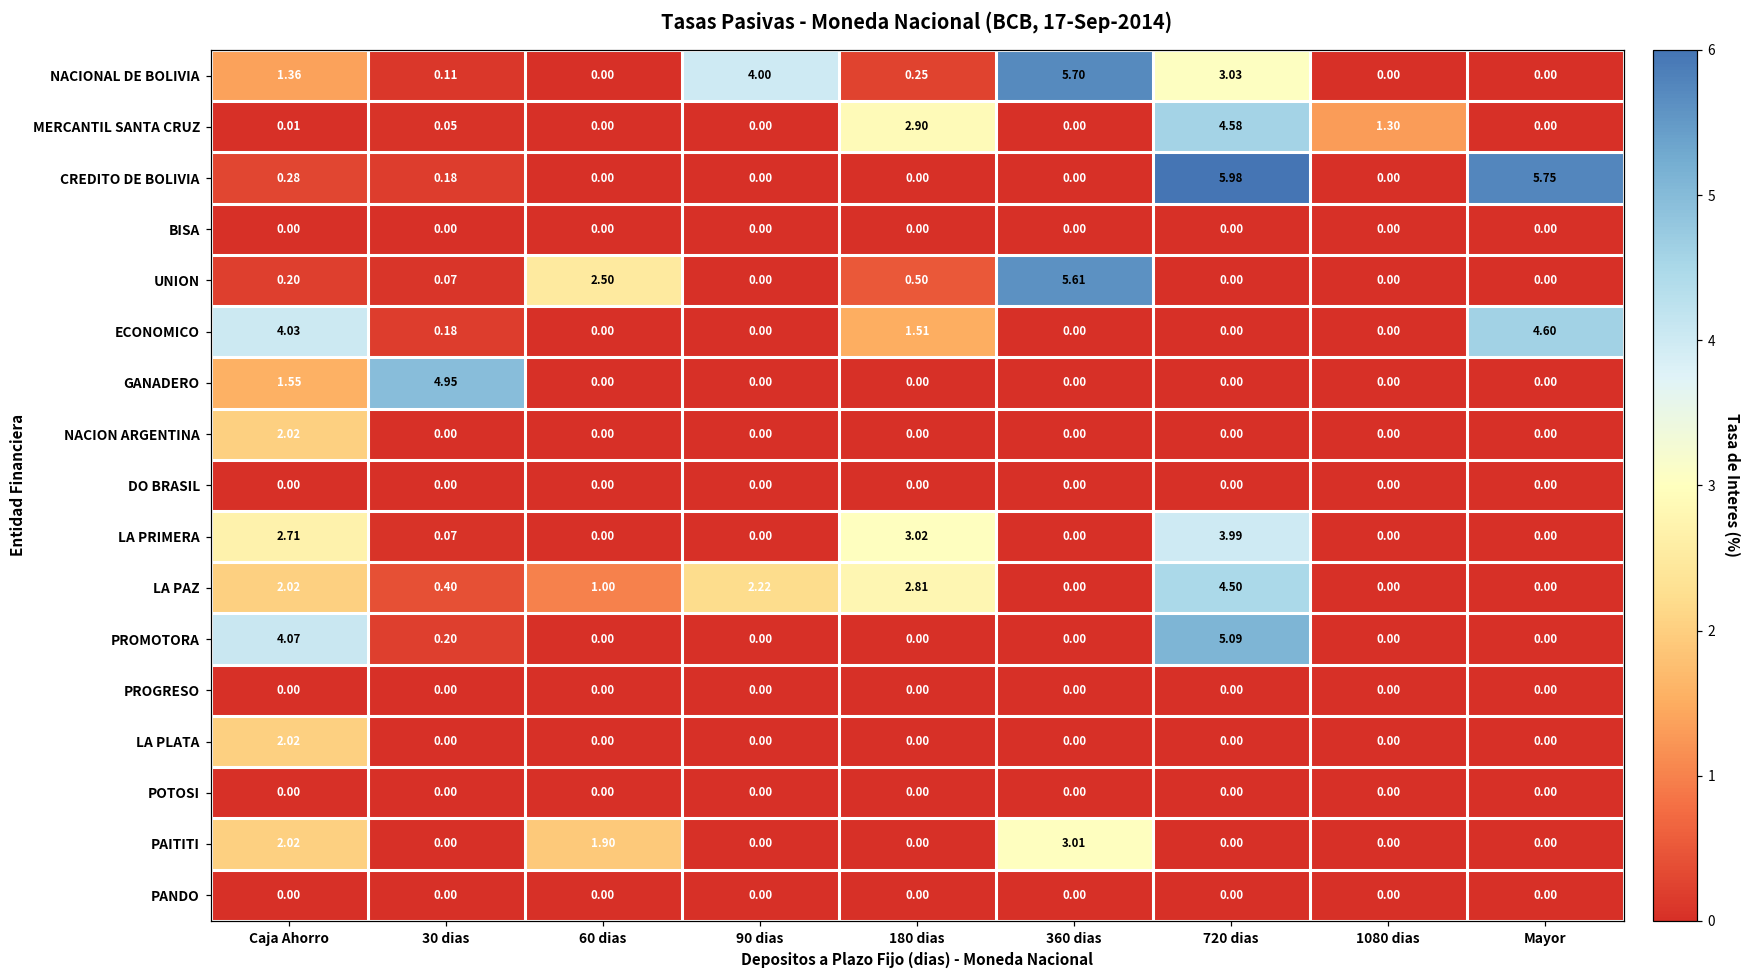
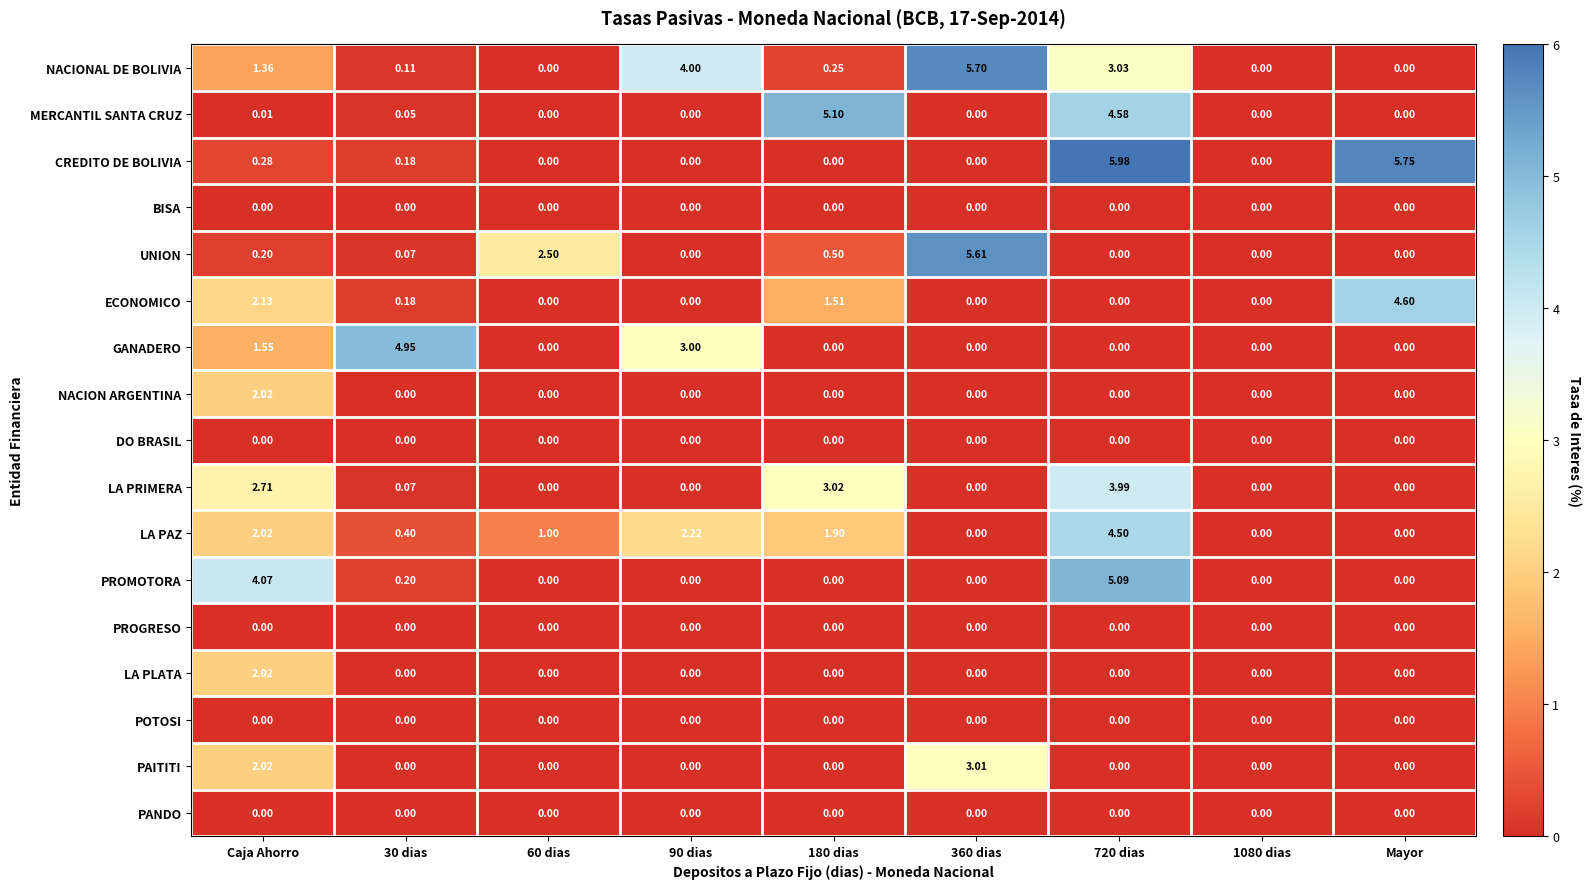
MERCANTIL SANTA CRUZ, 180 dias: 2.90 -> 5.10
MERCANTIL SANTA CRUZ, 1080 dias: 1.30 -> 0.00
ECONOMICO, Caja Ahorro: 4.03 -> 2.13
GANADERO, 90 dias: 0.00 -> 3.00
LA PAZ, 180 dias: 2.81 -> 1.90
PAITITI, 60 dias: 1.90 -> 0.00
